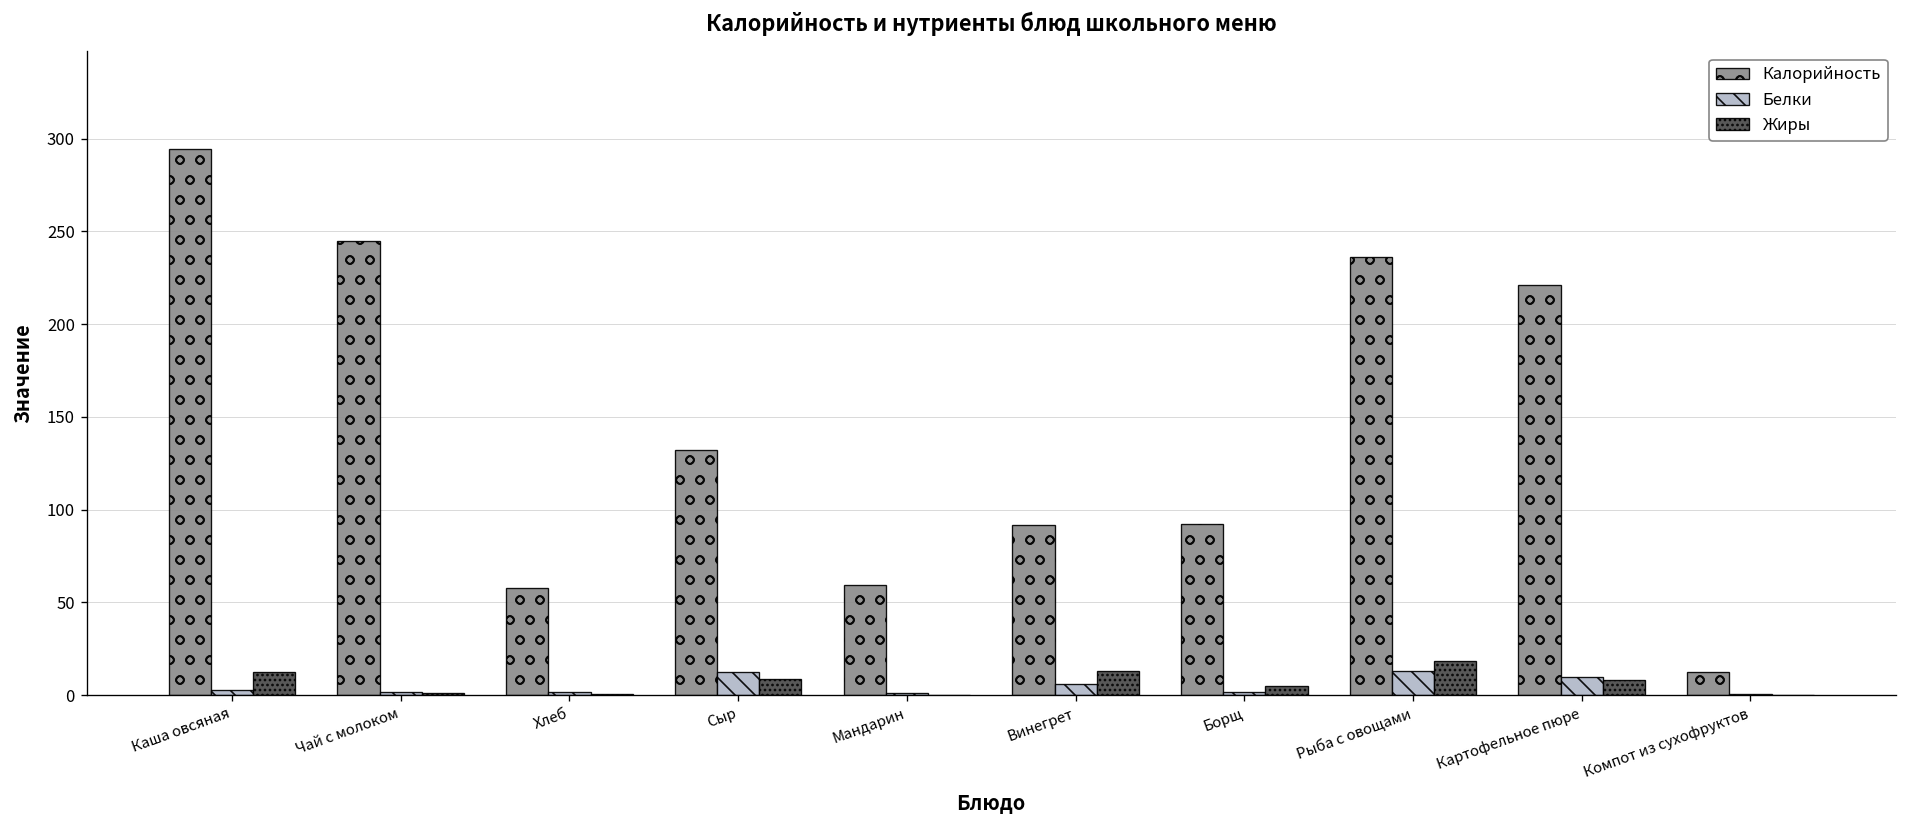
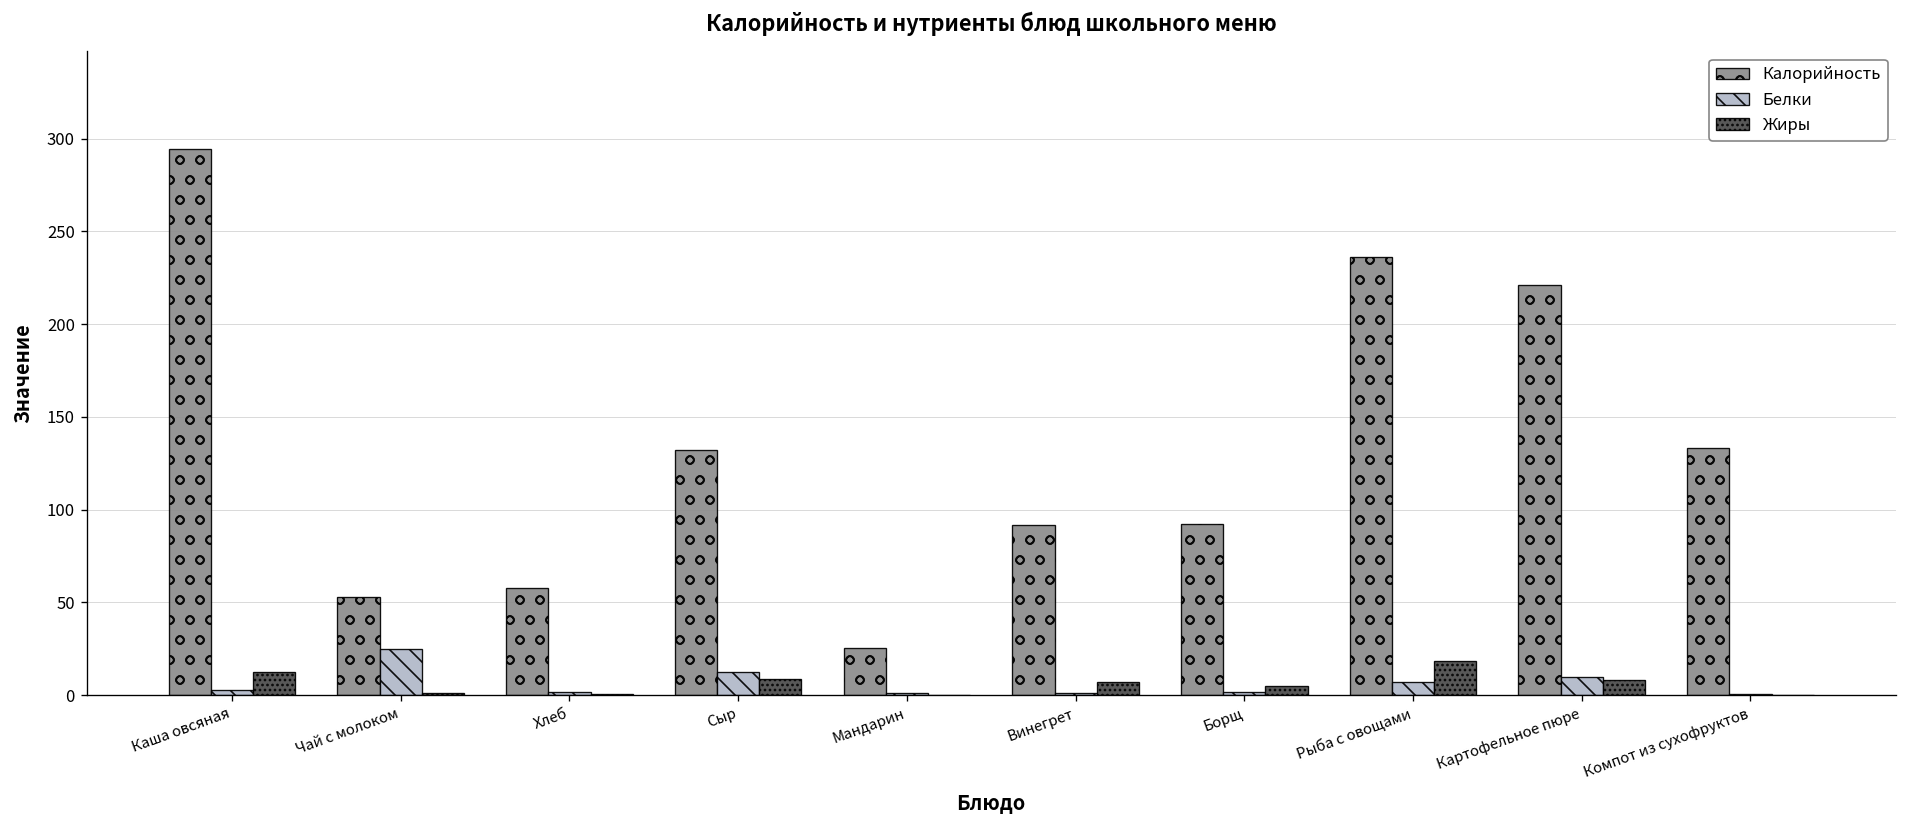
Калорийность, Чай с молоком: 245 -> 53
Белки, Чай с молоком: 2 -> 25
Калорийность, Мандарин: 60 -> 26
Белки, Винегрет: 6 -> 1
Жиры, Винегрет: 13 -> 7
Белки, Рыба с овощами: 13 -> 7
Калорийность, Компот из сухофруктов: 13 -> 133
